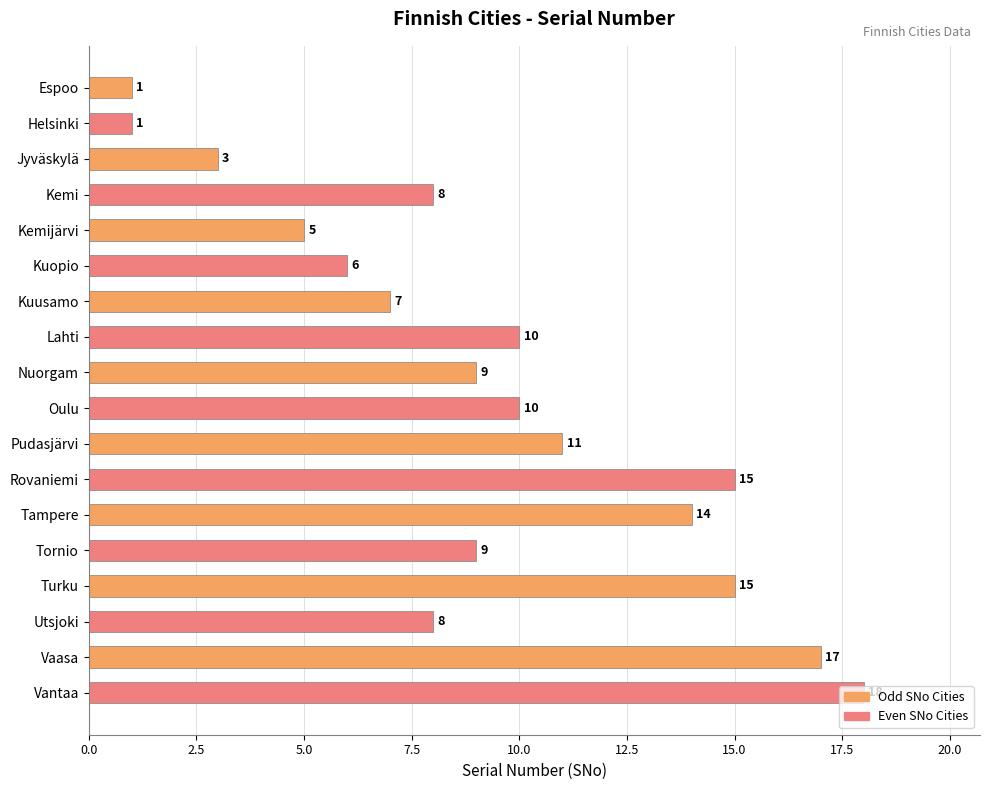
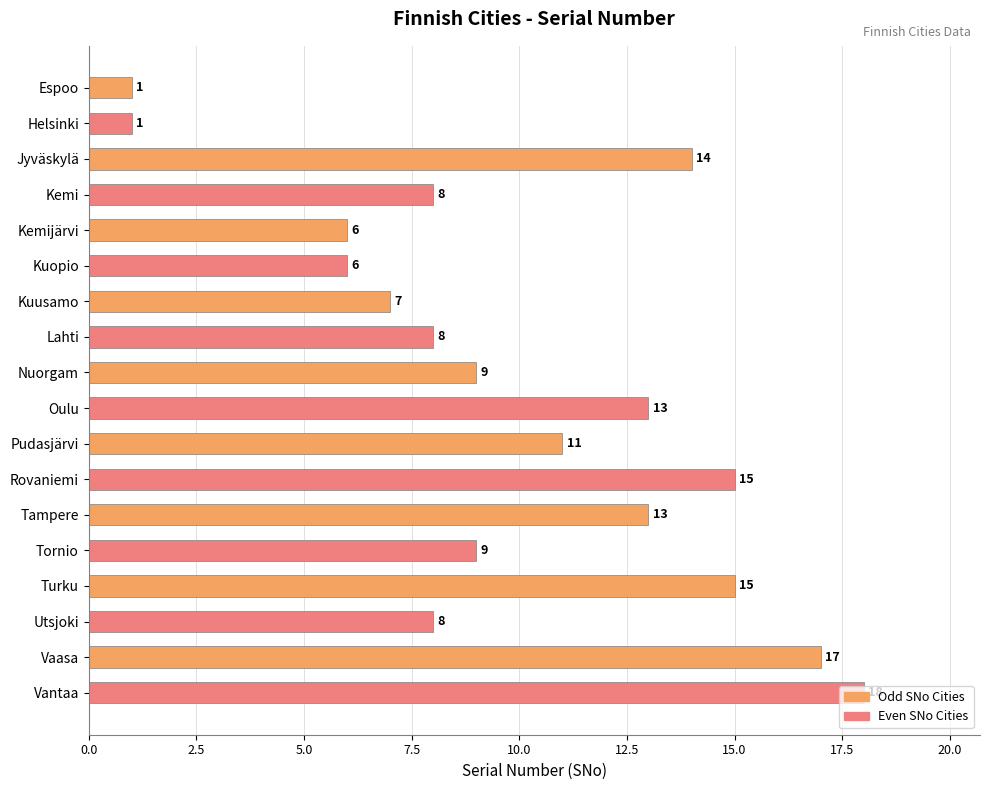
Jyväskylä: 3 -> 14
Kemijärvi: 5 -> 6
Lahti: 10 -> 8
Oulu: 10 -> 13
Tampere: 14 -> 13
